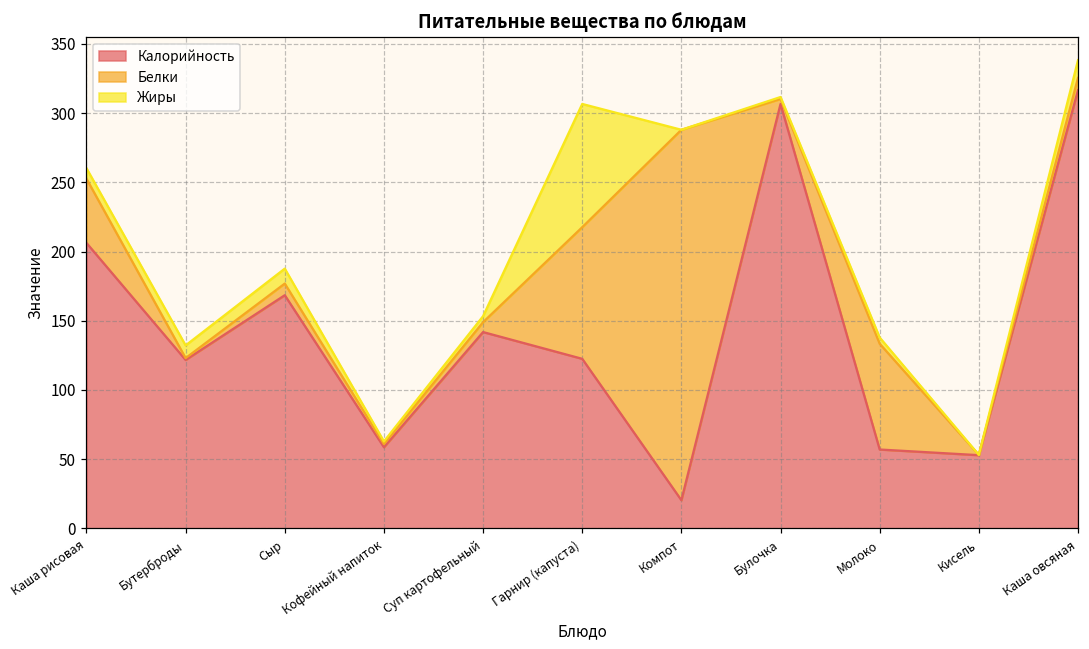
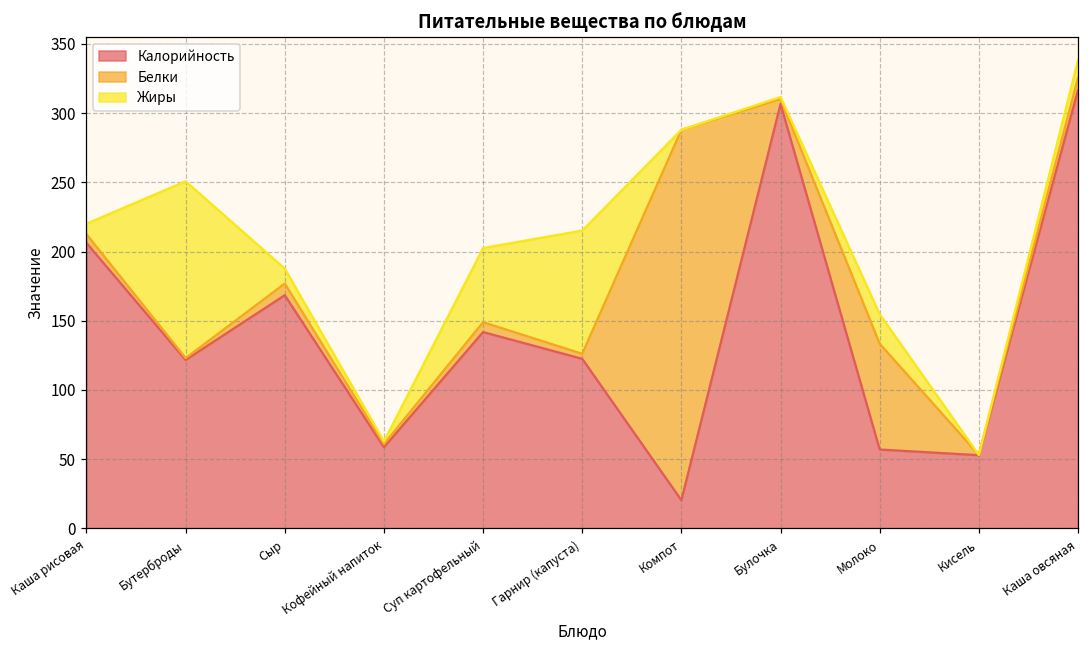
Белки, Каша рисовая: 46 -> 6
Жиры, Бутерброды: 9 -> 128
Жиры, Суп картофельный: 4 -> 54
Белки, Гарнир (капуста): 95 -> 4
Жиры, Молоко: 4 -> 21
